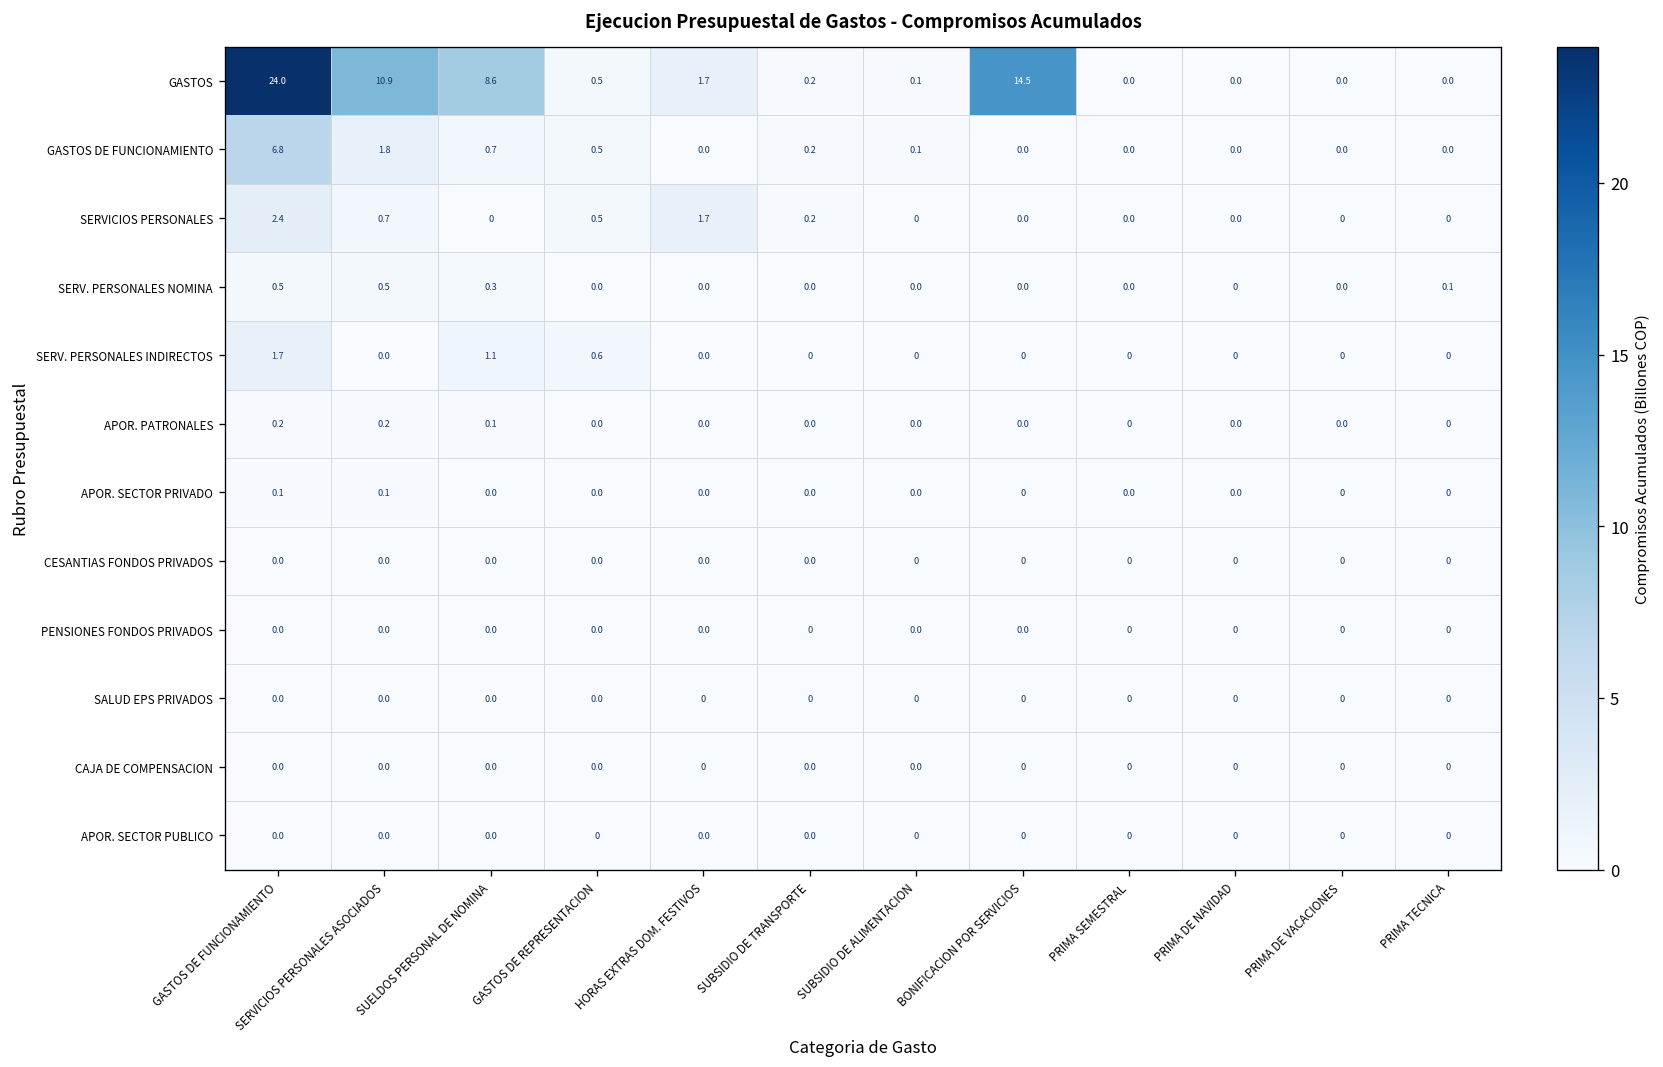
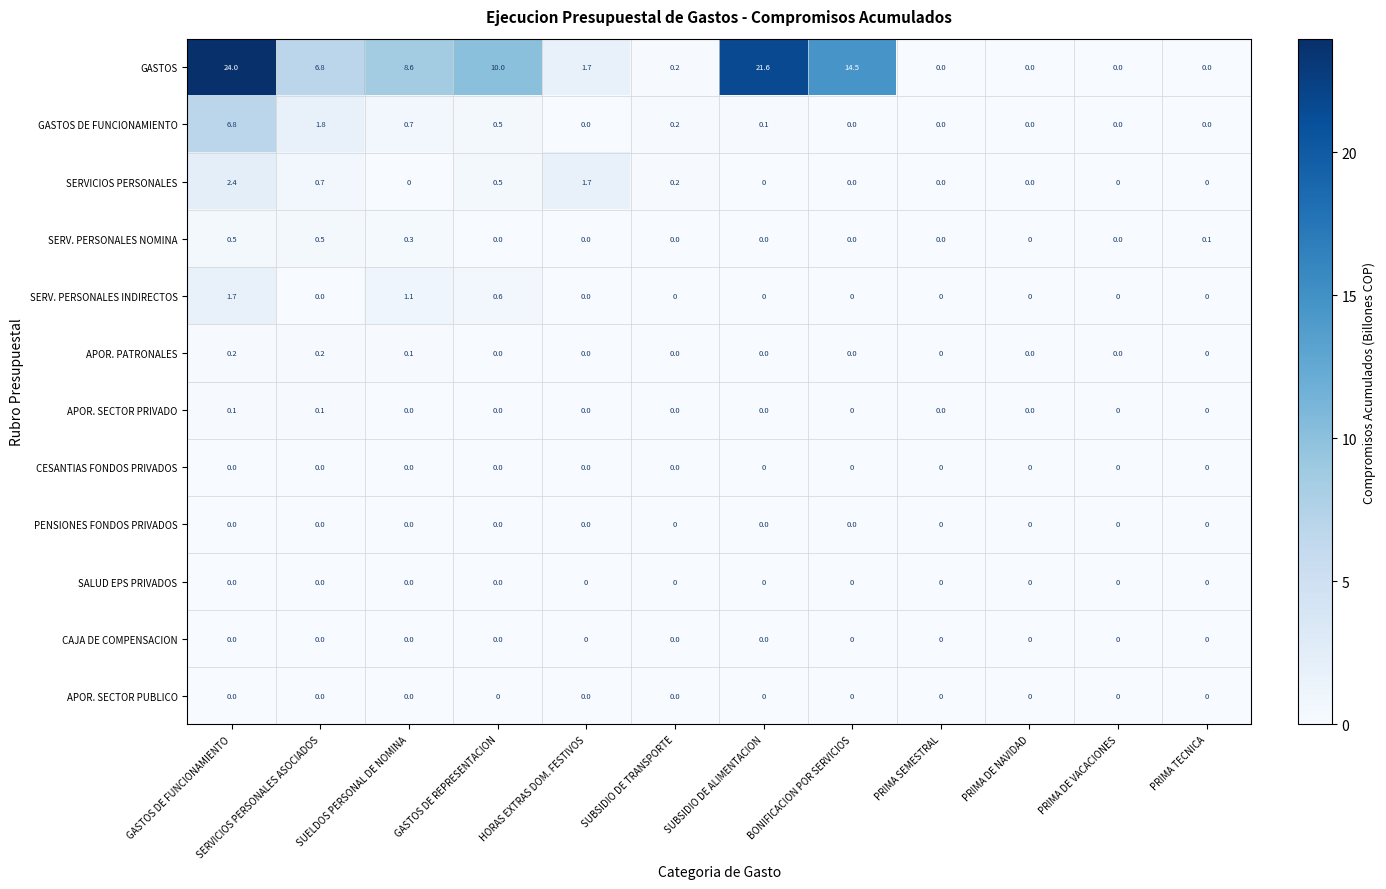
GASTOS, SERVICIOS PERSONALES ASOCIADOS: 10.9 -> 6.8
GASTOS, GASTOS DE REPRESENTACION: 0.5 -> 10.0
GASTOS, SUBSIDIO DE ALIMENTACION: 0.1 -> 21.6
